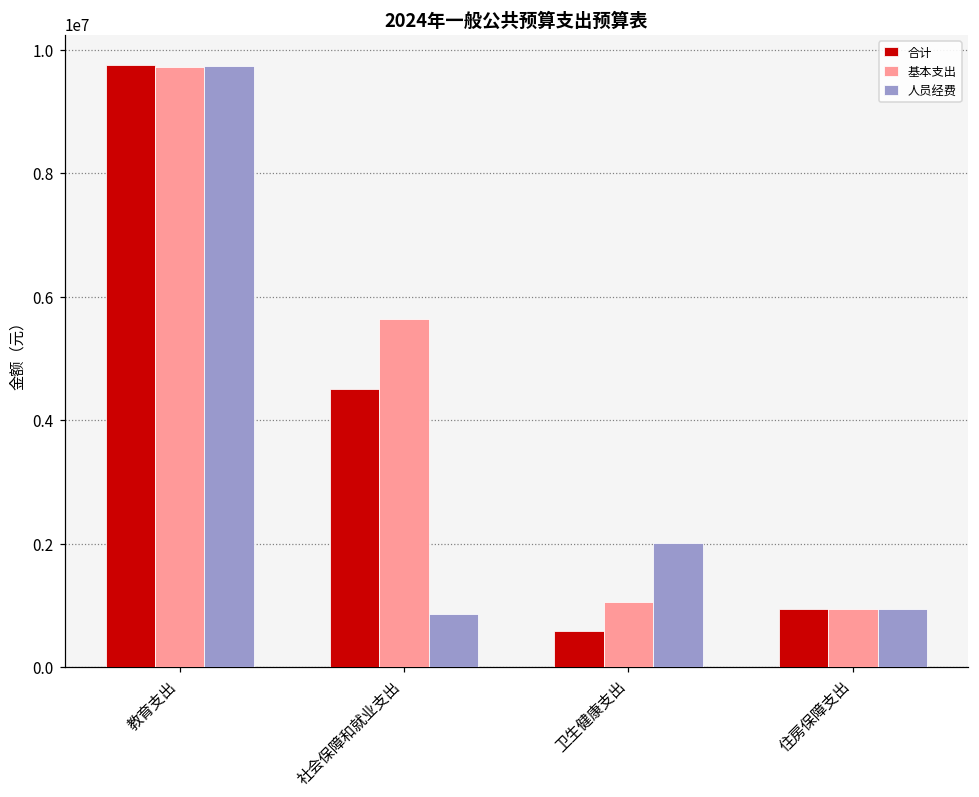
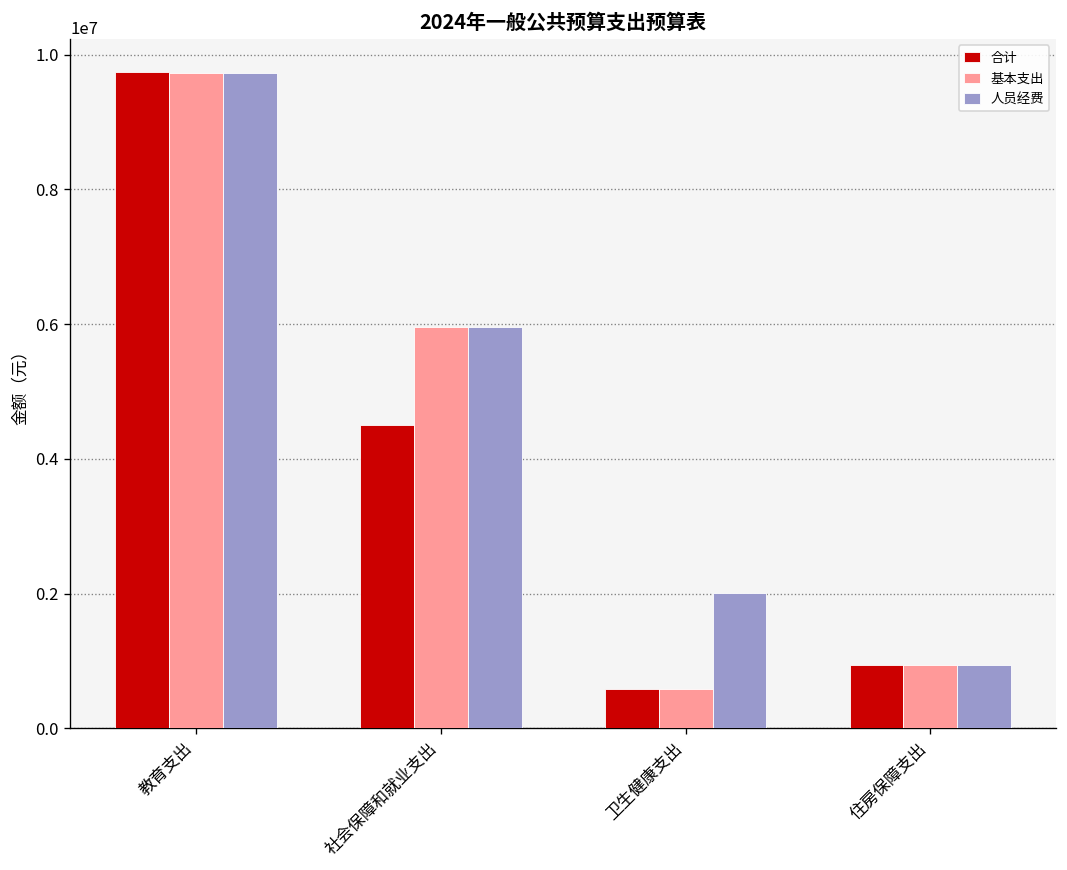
基本支出, 社会保障和就业支出: 5600000 -> 6000000
人员经费, 社会保障和就业支出: 900000 -> 6000000
基本支出, 卫生健康支出: 1100000 -> 600000
